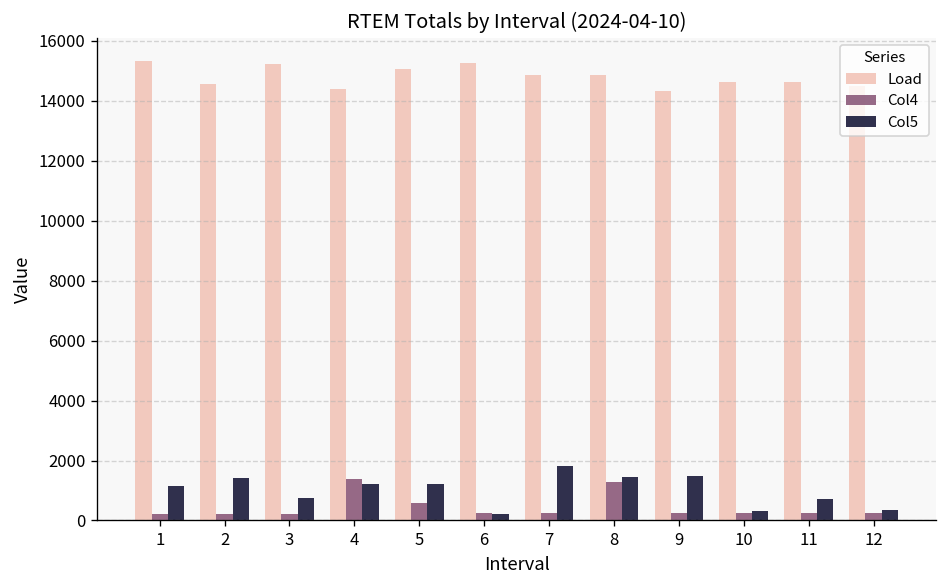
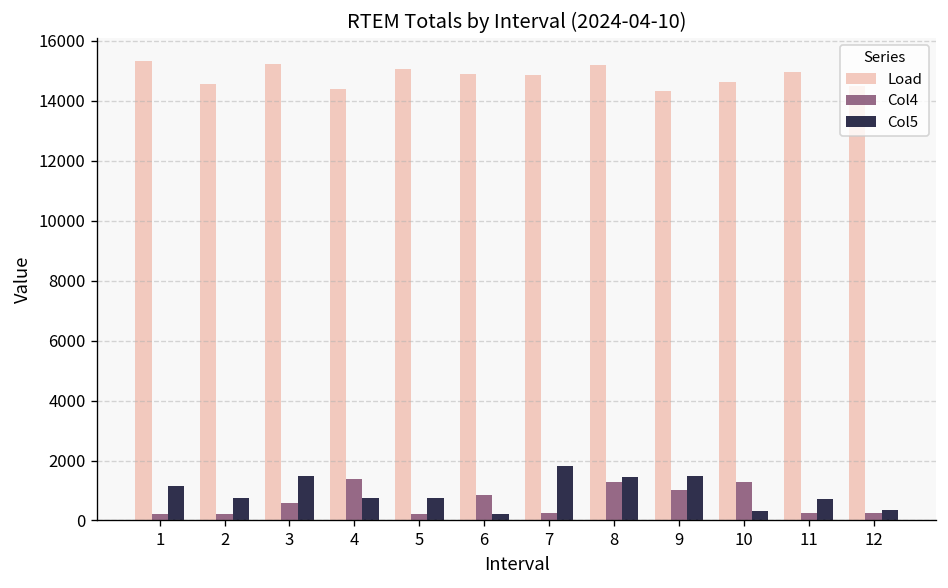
Col5, 2: 1400 -> 800
Col4, 3: 200 -> 600
Col5, 3: 800 -> 1500
Col5, 4: 1200 -> 800
Col4, 5: 600 -> 200
Col5, 5: 1200 -> 800
Load, 6: 15300 -> 14900
Col4, 6: 200 -> 800
Load, 8: 14800 -> 15200
Col4, 9: 300 -> 1000
Col4, 10: 300 -> 1300
Load, 11: 14600 -> 15000
